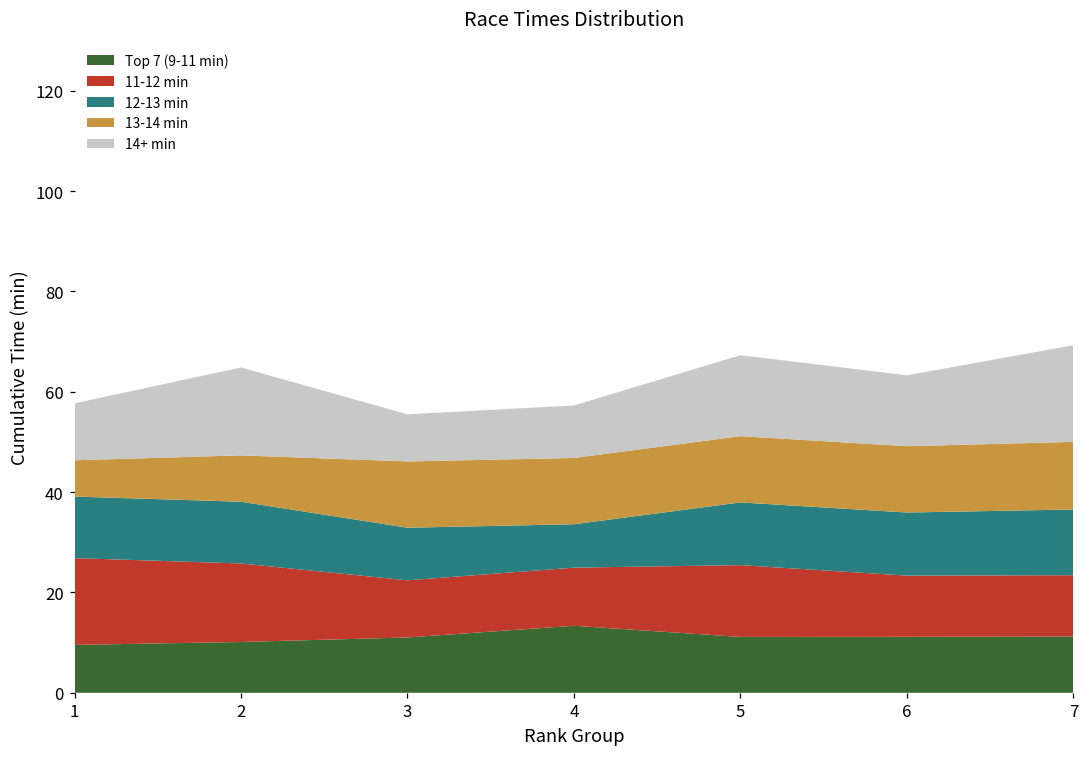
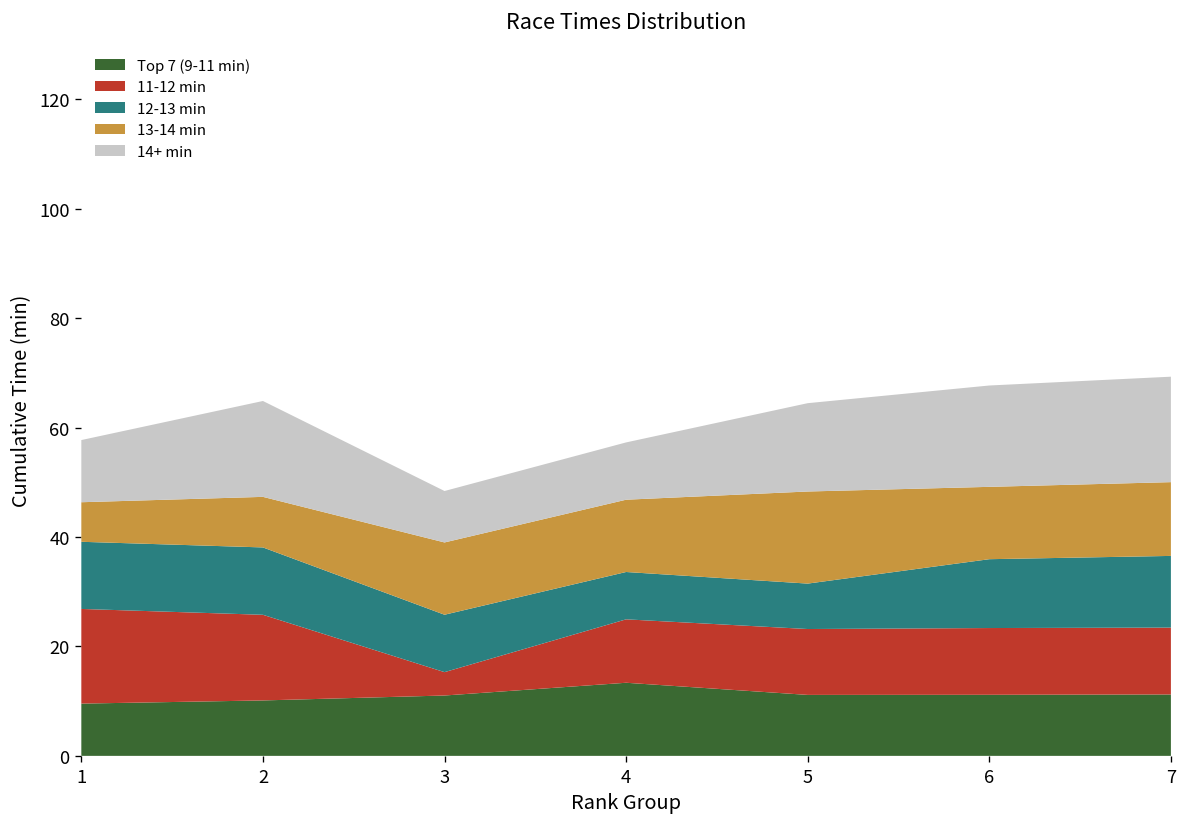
11-12 min, 3: 11 -> 4
11-12 min, 5: 14 -> 12
12-13 min, 5: 13 -> 8
13-14 min, 5: 13 -> 17
14+ min, 6: 14 -> 19
